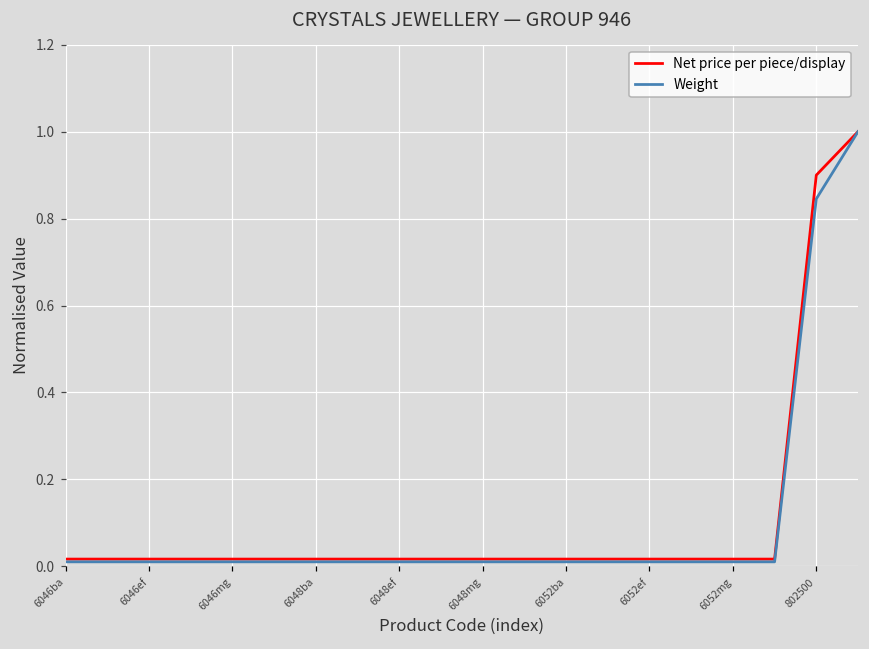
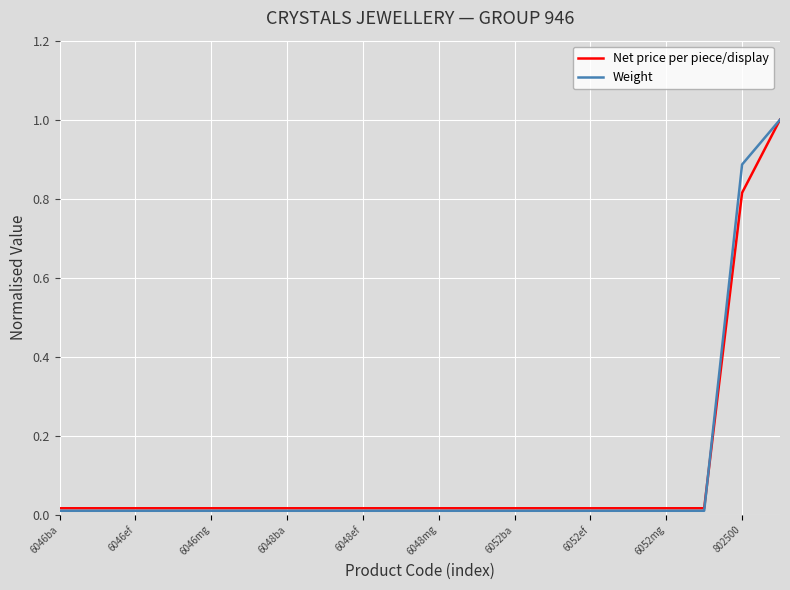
Net price per piece/display, 802500: 0.90 -> 0.81
Weight, 802500: 0.85 -> 0.89
